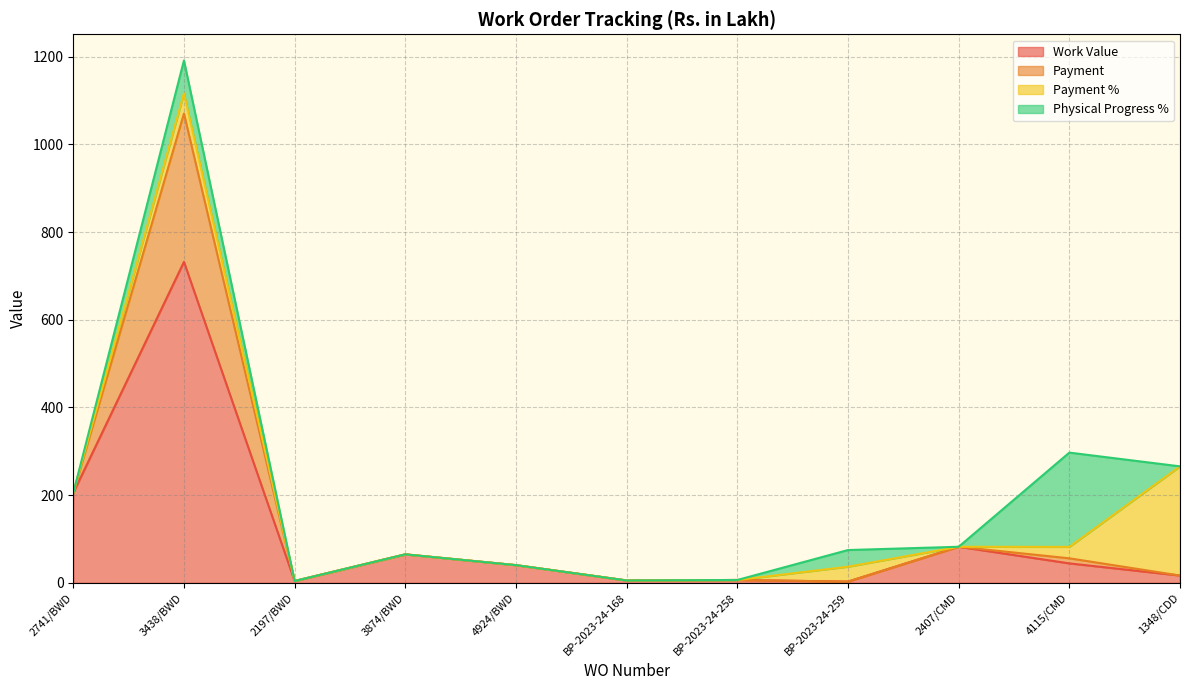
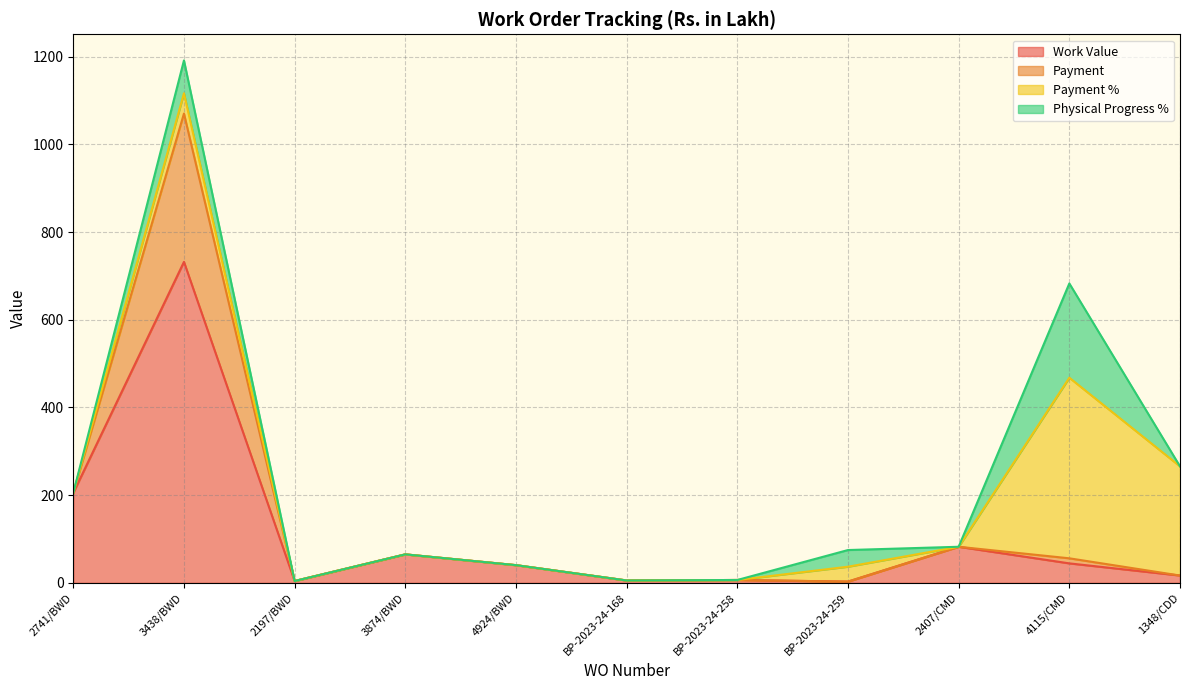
Payment %, 4115/CMD: 30 -> 410
